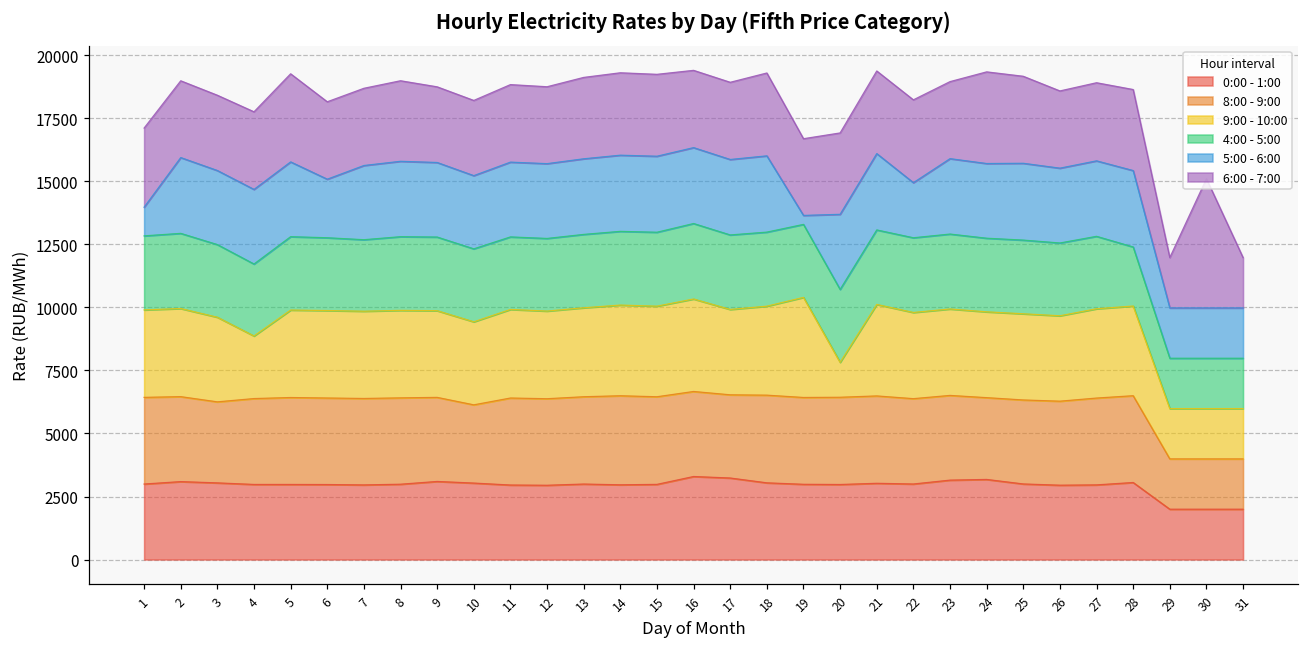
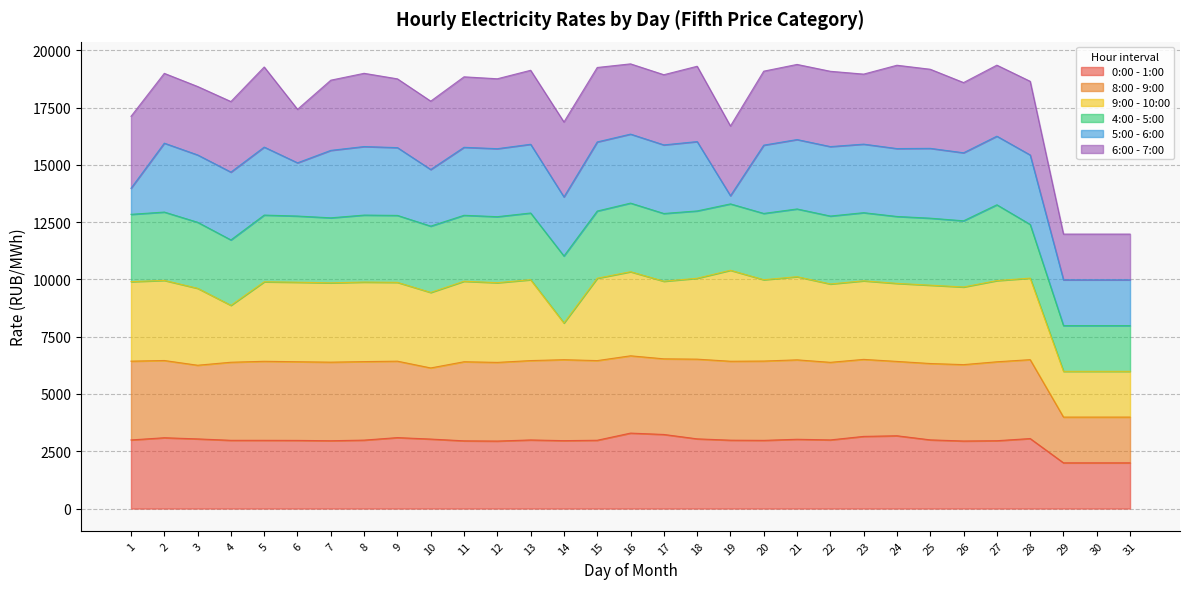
6:00 - 7:00, 6: 3100 -> 2300
5:00 - 6:00, 10: 2900 -> 2500
9:00 - 10:00, 14: 3600 -> 1600
5:00 - 6:00, 14: 3000 -> 2600
9:00 - 10:00, 20: 1400 -> 3500
5:00 - 6:00, 22: 2200 -> 3000
4:00 - 5:00, 27: 2900 -> 3300
6:00 - 7:00, 30: 5100 -> 2000
